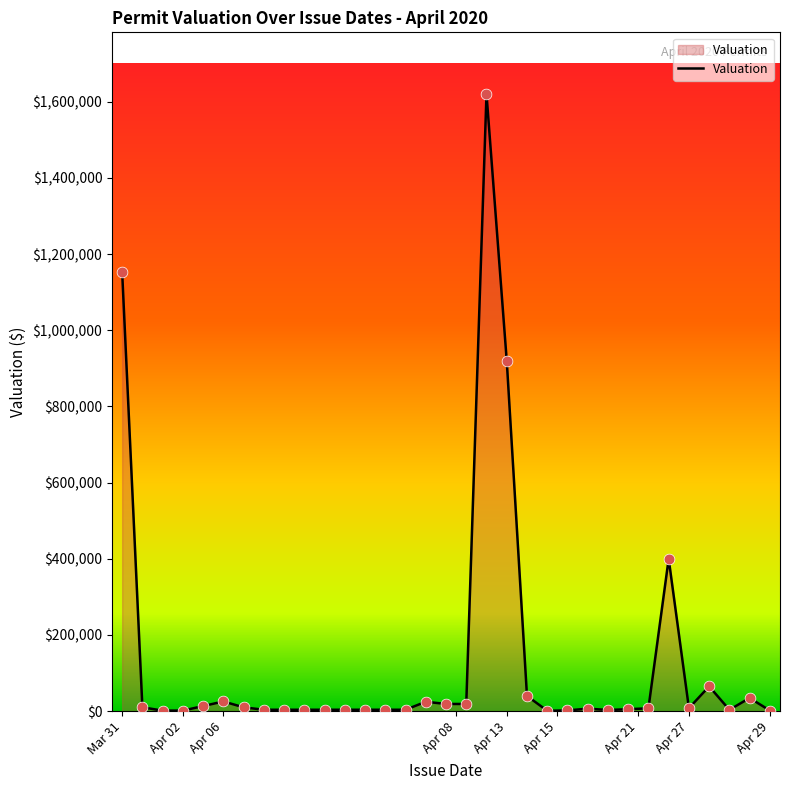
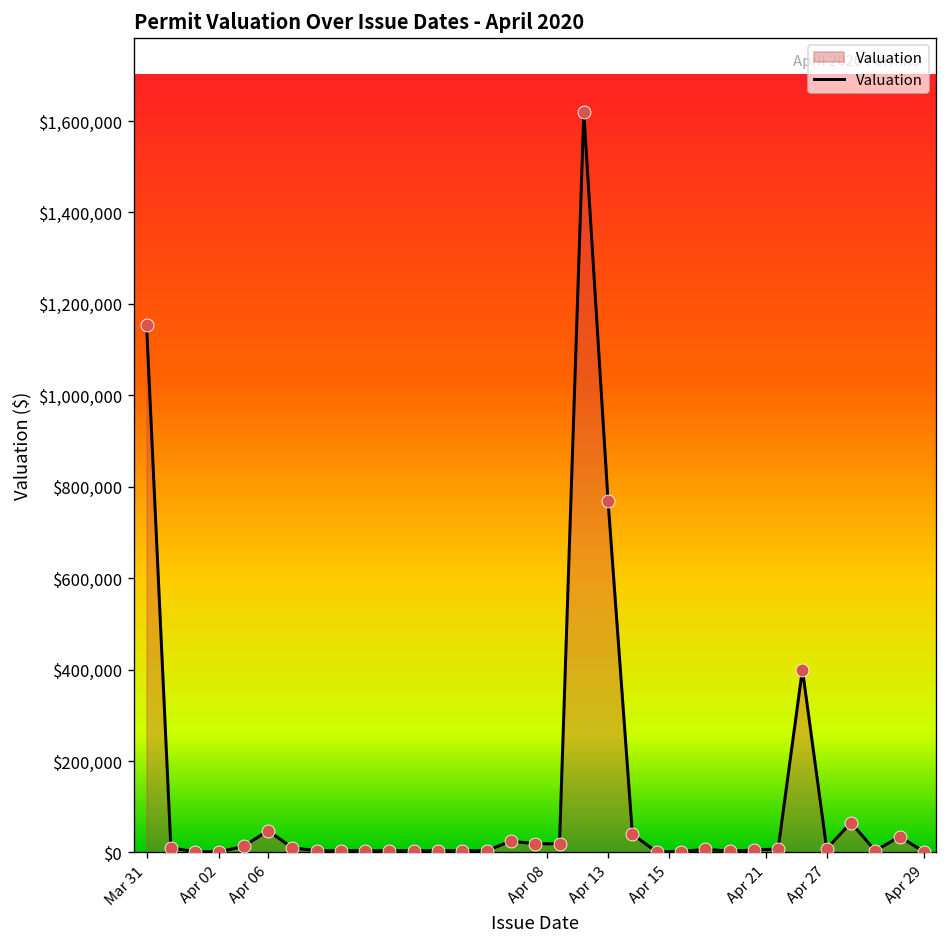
Apr 06: $30,000 -> $50,000
Apr 13: $920,000 -> $770,000
